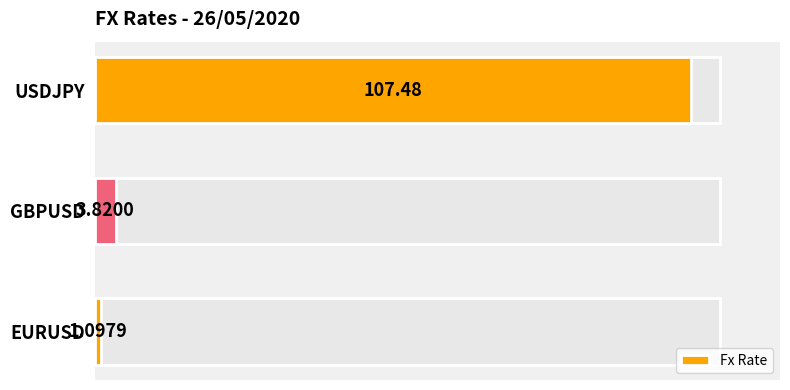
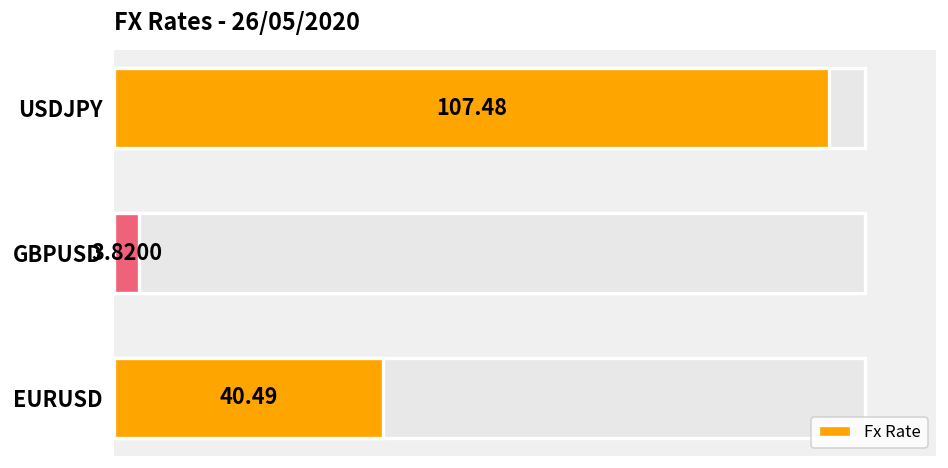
Fx Rate, EURUSD: 1.0979 -> 40.49
